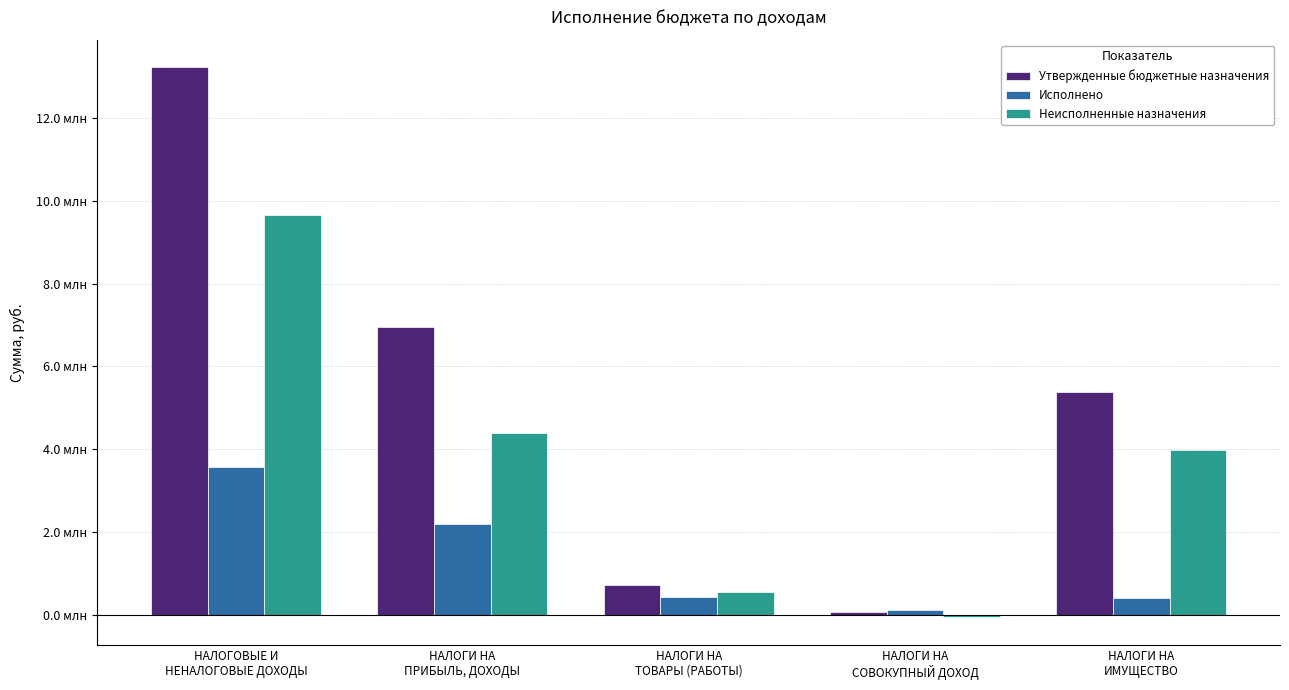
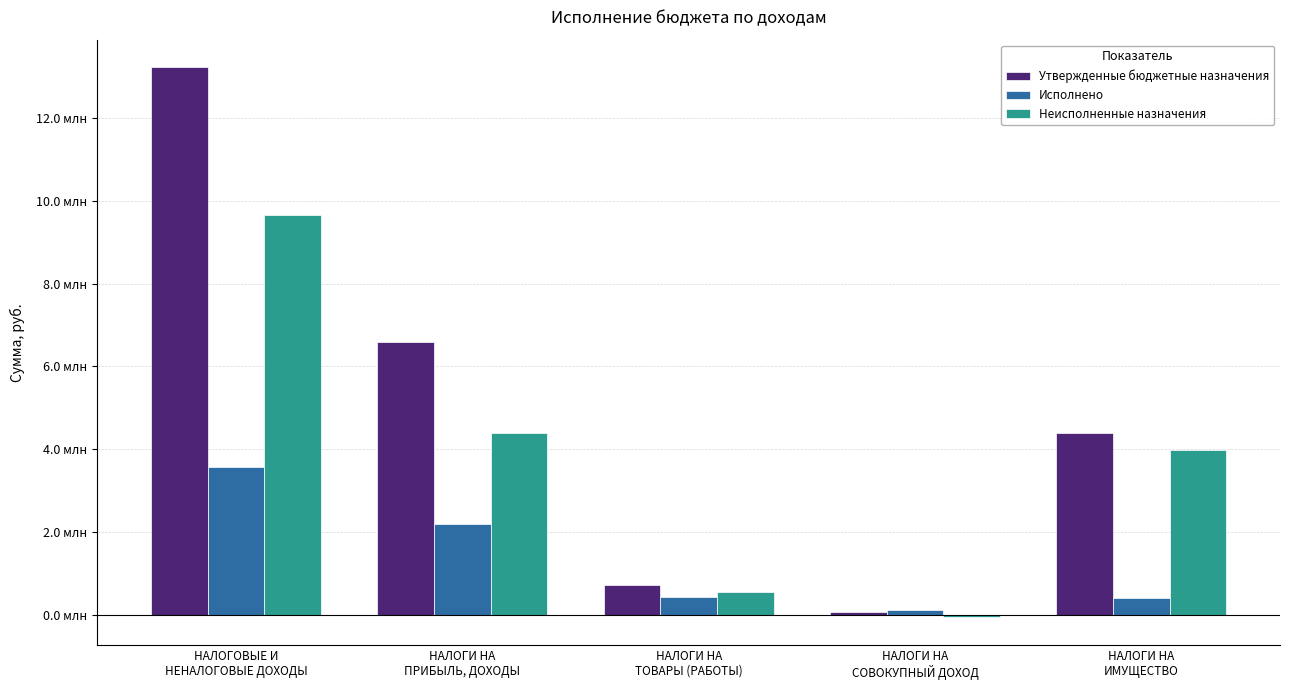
Утвержденные бюджетные назначения, НАЛОГИ НА ПРИБЫЛЬ, ДОХОДЫ: 7.0 млн -> 6.6 млн
Утвержденные бюджетные назначения, НАЛОГИ НА ИМУЩЕСТВО: 5.4 млн -> 4.4 млн
